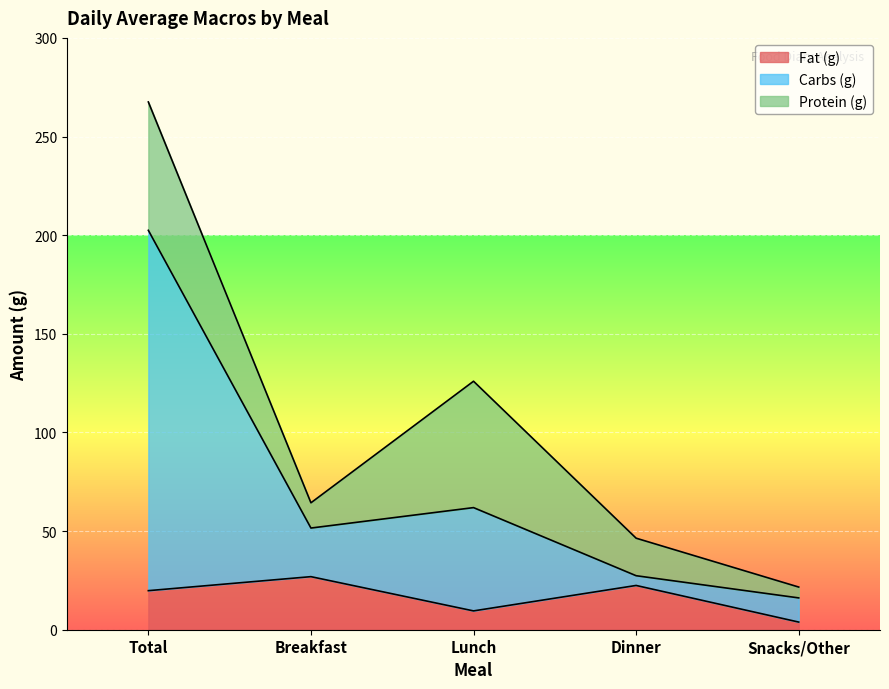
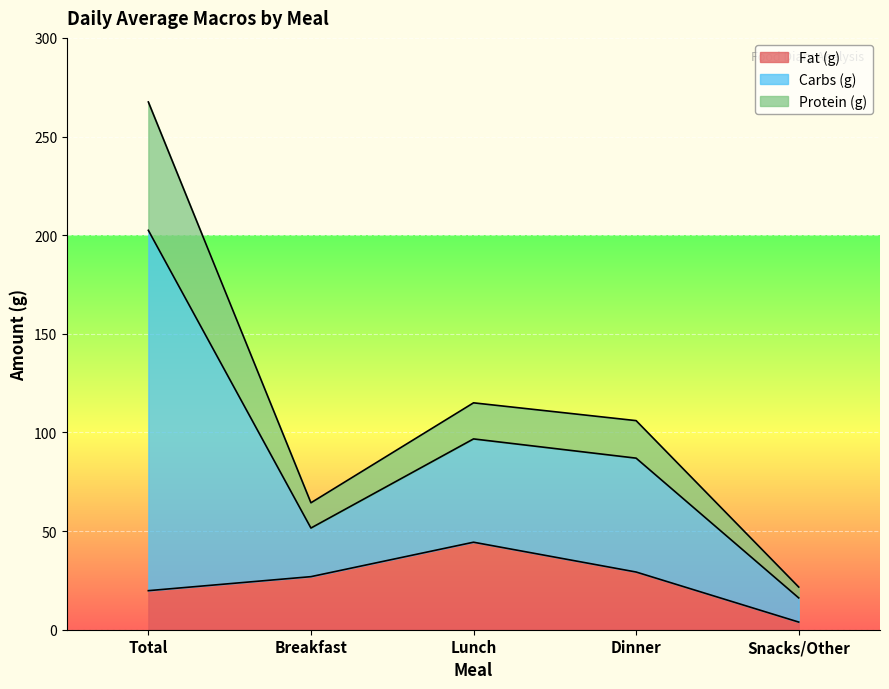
Fat (g), Lunch: 10 -> 44
Protein (g), Lunch: 64 -> 18
Fat (g), Dinner: 22 -> 29
Carbs (g), Dinner: 5 -> 58
